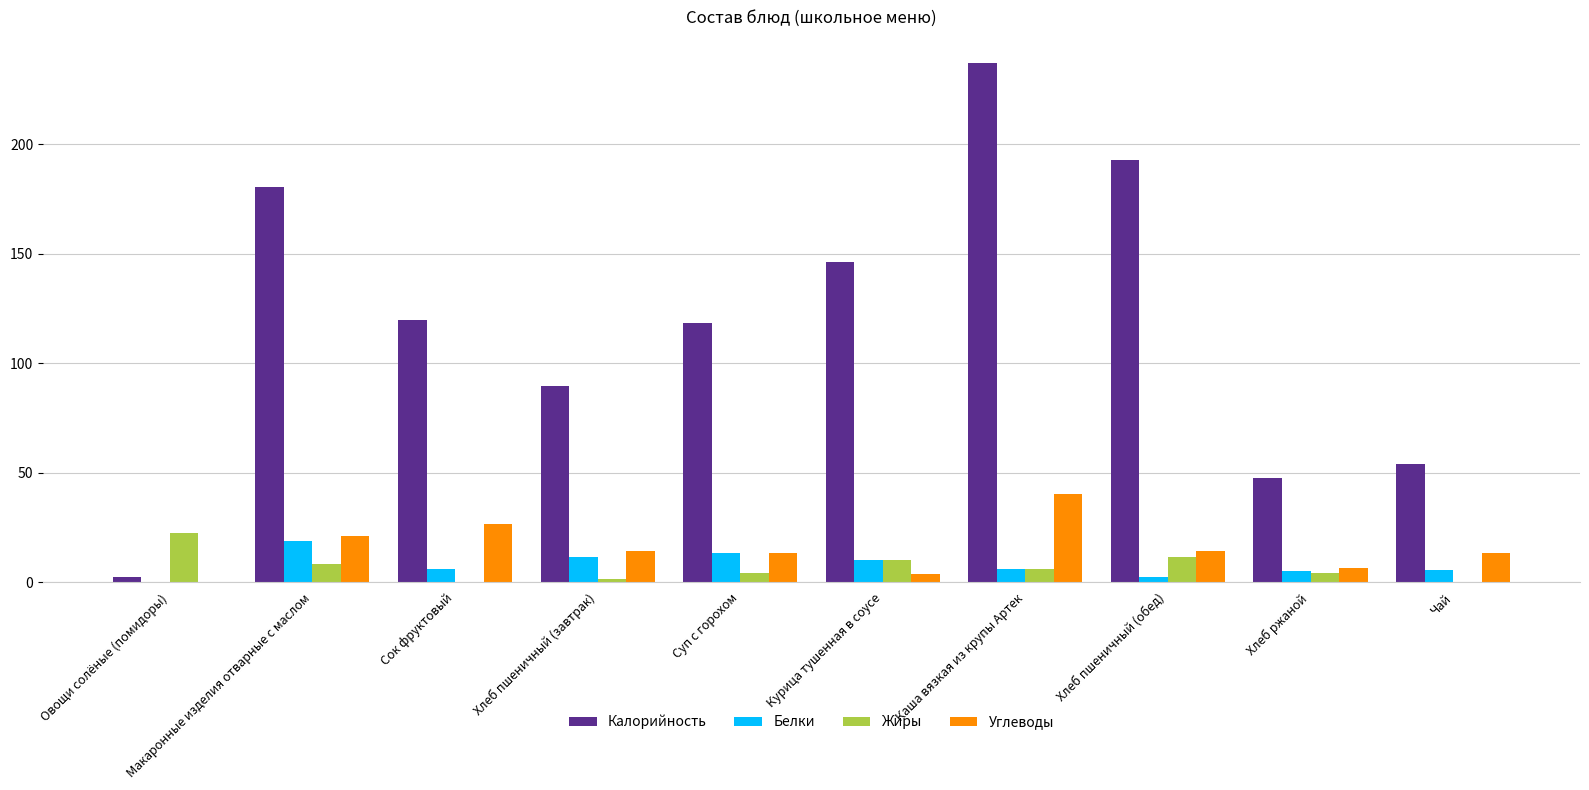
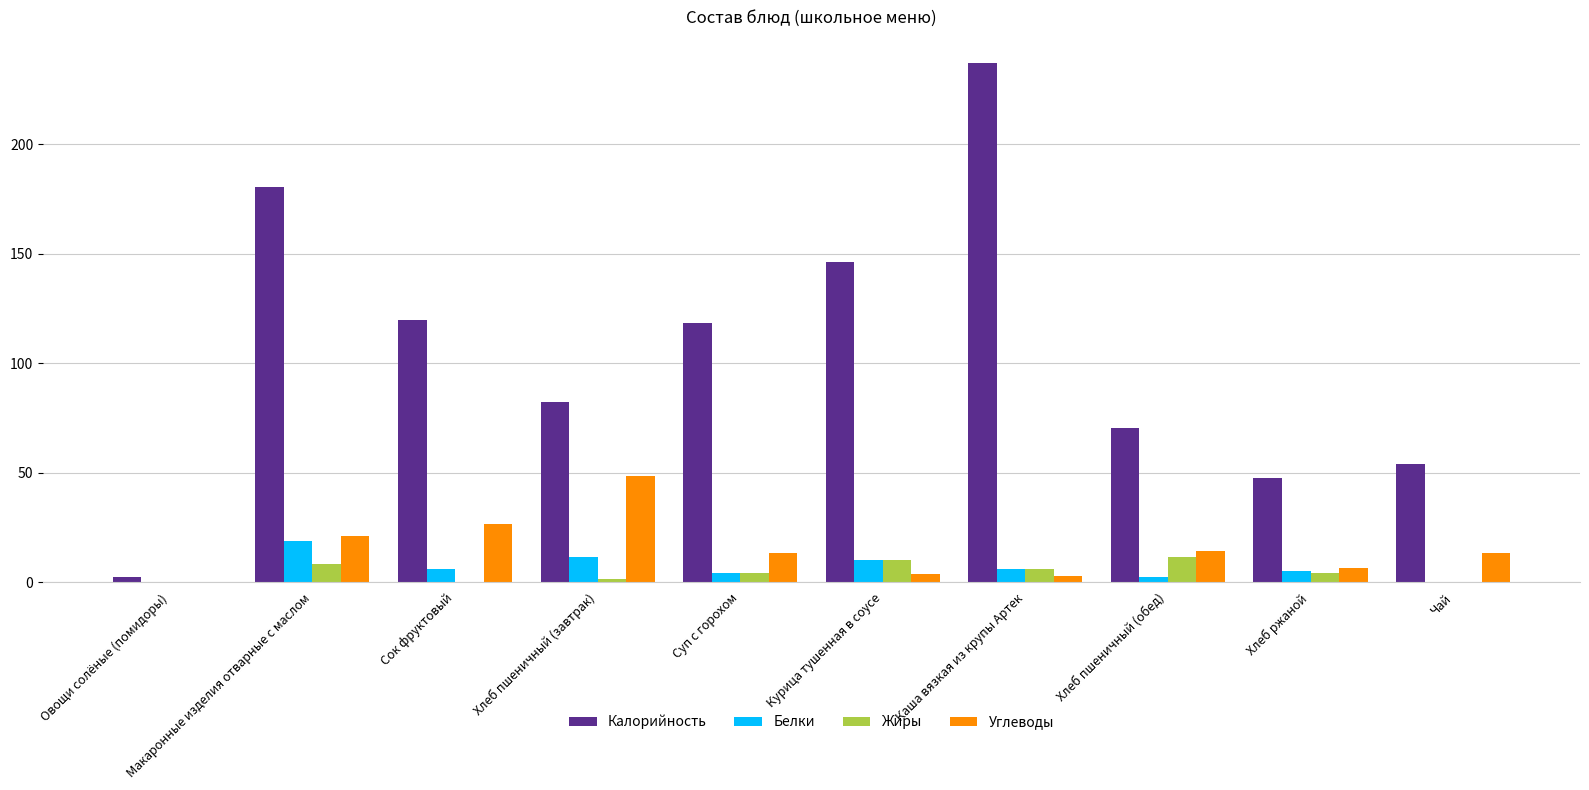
Жиры, Овощи солёные (помидоры): 23 -> 0
Калорийность, Хлеб пшеничный (завтрак): 90 -> 82
Углеводы, Хлеб пшеничный (завтрак): 14 -> 49
Белки, Суп с горохом: 13 -> 4
Углеводы, Каша вязкая из крупы Артек: 40 -> 3
Калорийность, Хлеб пшеничный (обед): 193 -> 70
Белки, Чай: 6 -> 0
